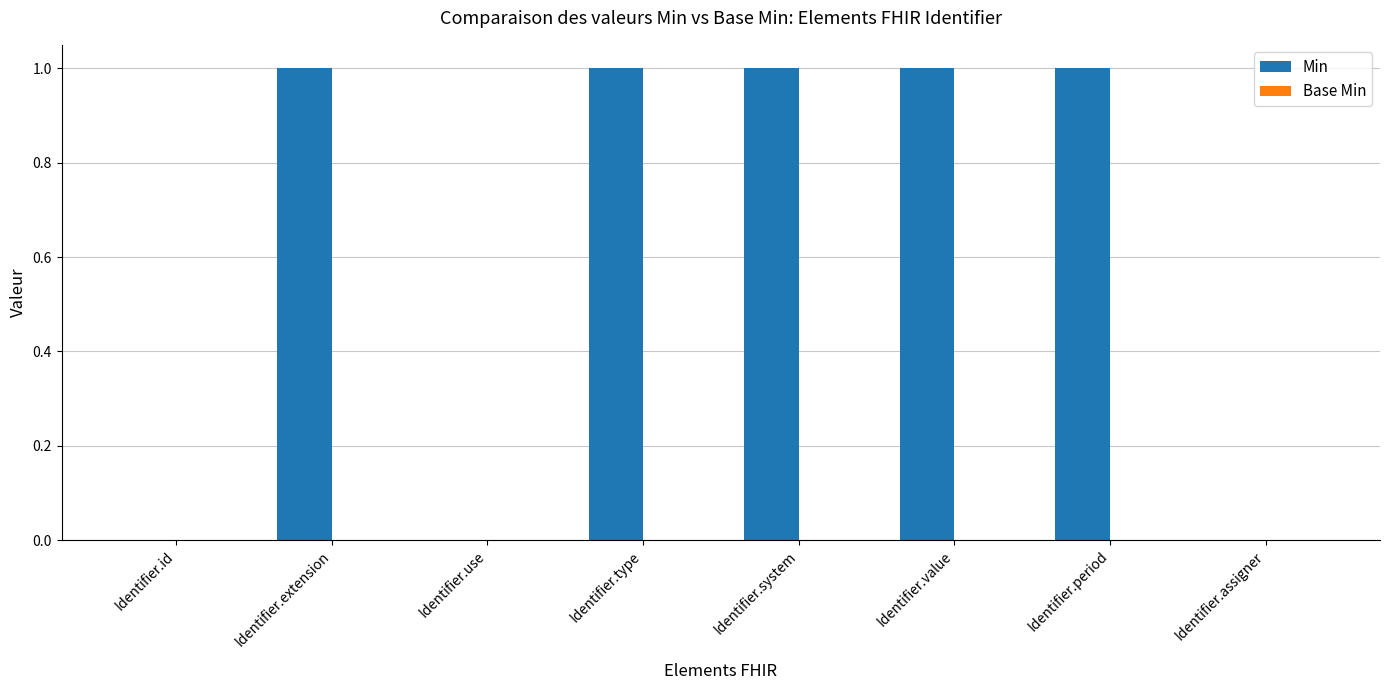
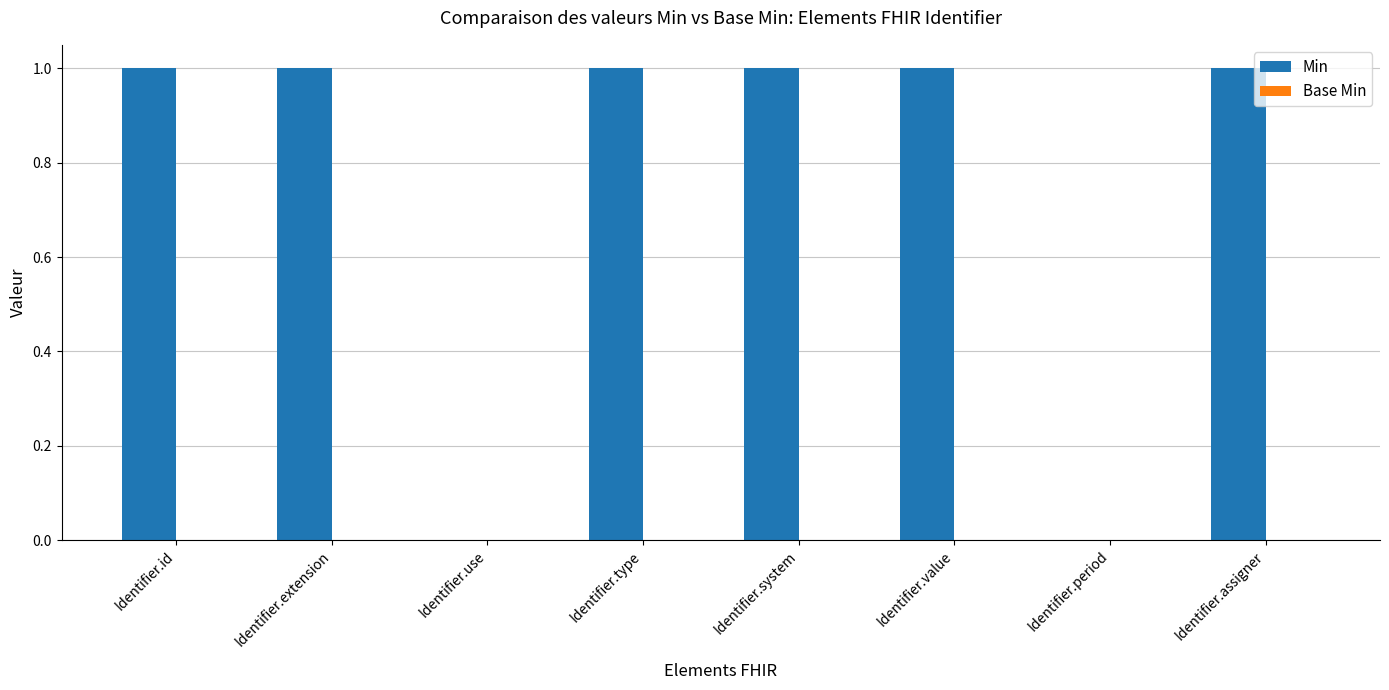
Min, Identifier.id: 0 -> 1
Min, Identifier.period: 1 -> 0
Min, Identifier.assigner: 0 -> 1
